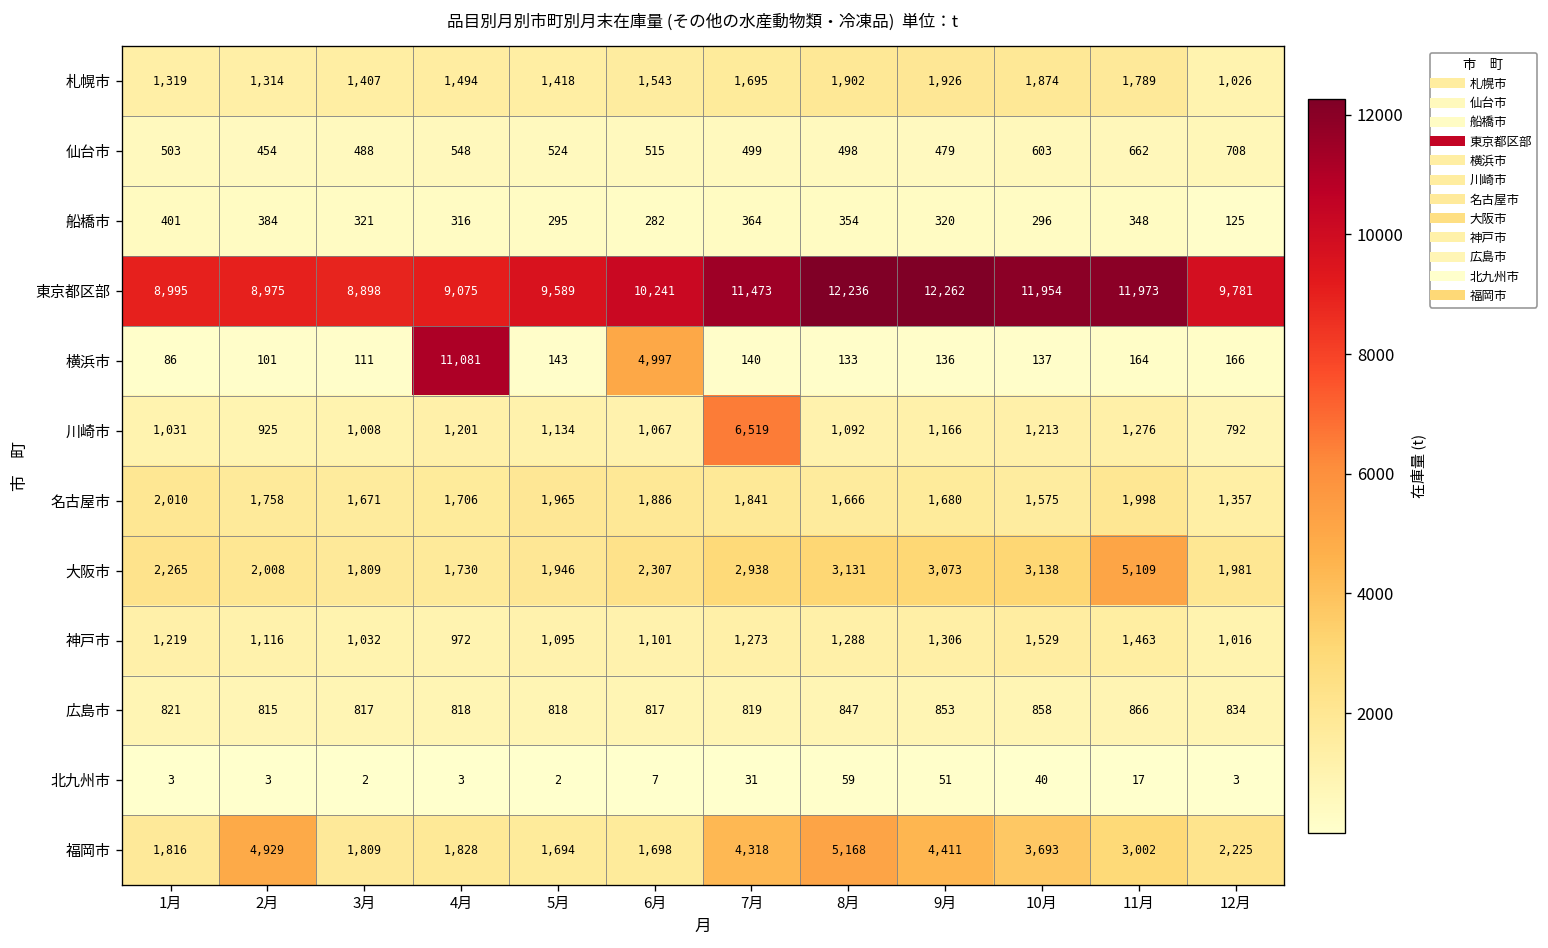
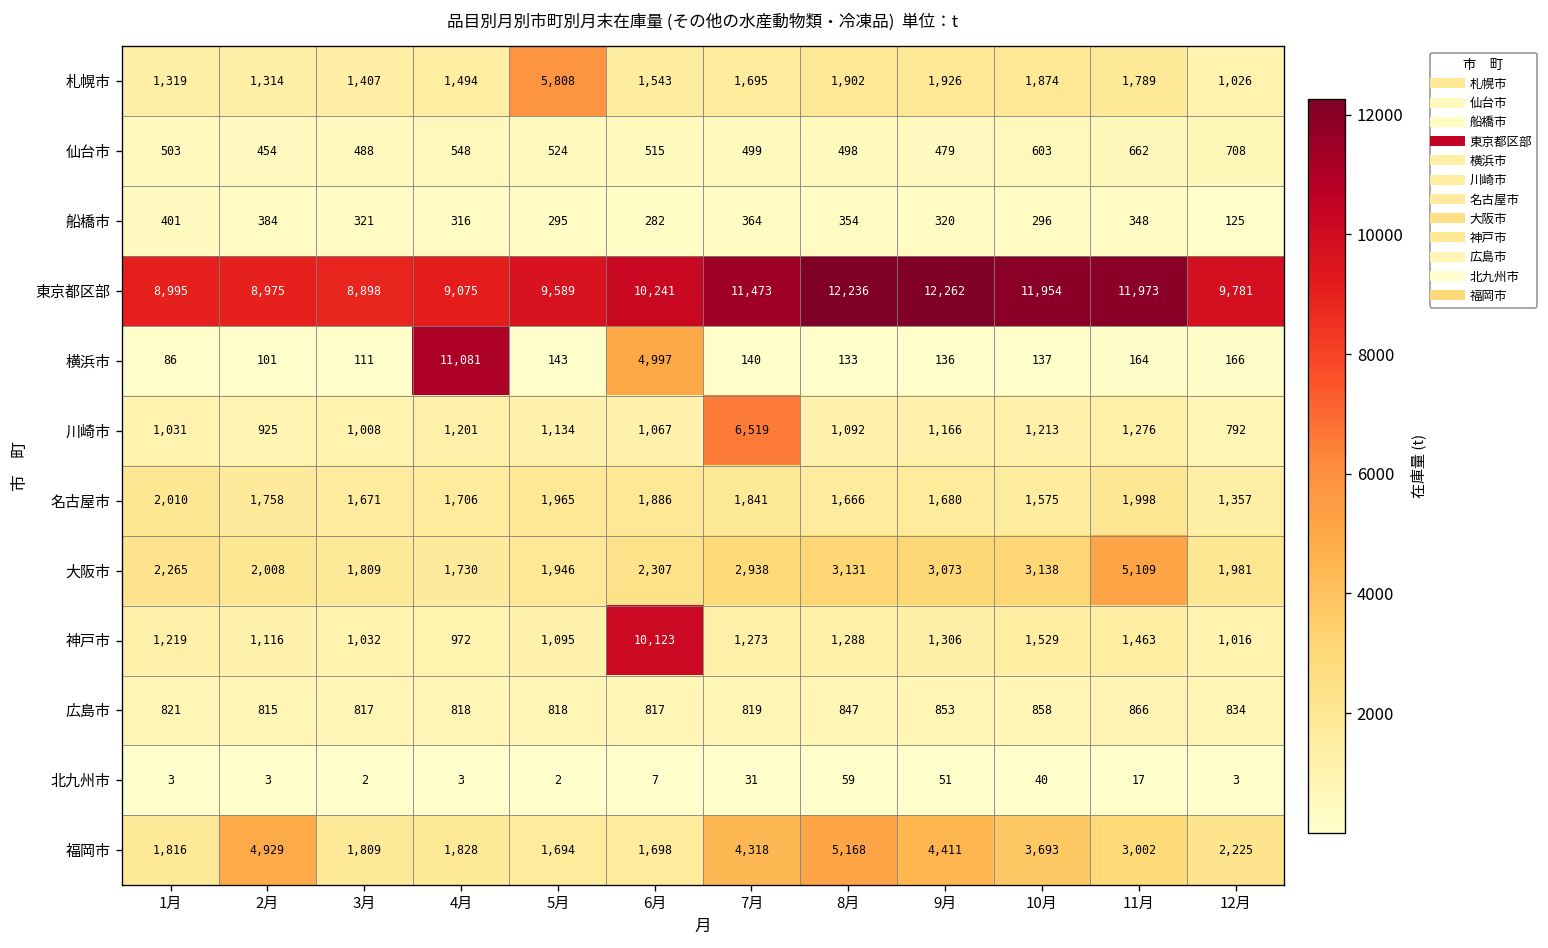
札幌市, 5月: 1,418 -> 5,808
神戸市, 6月: 1,101 -> 10,123
